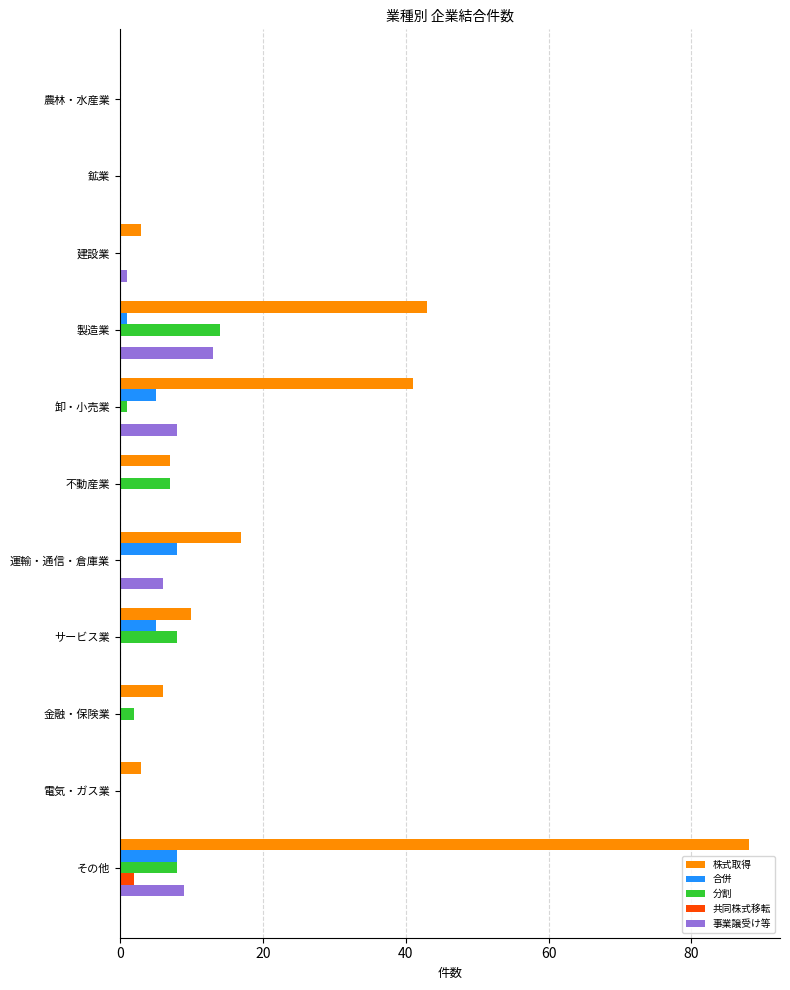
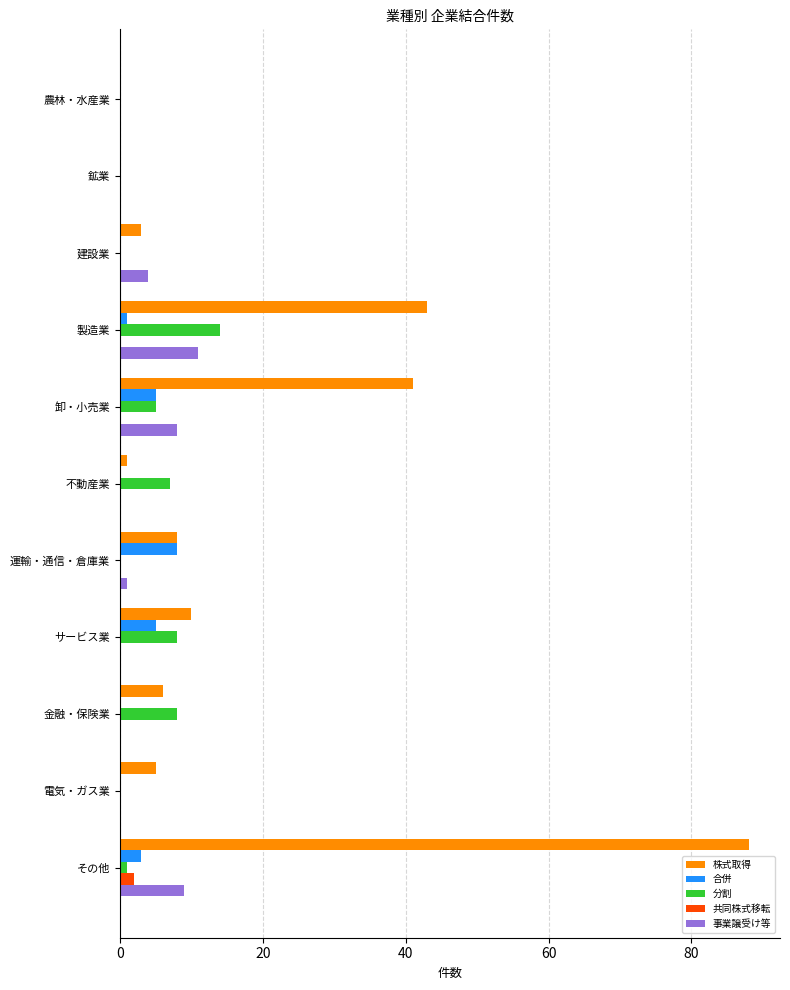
事業譲受け等, 建設業: 1 -> 4
事業譲受け等, 製造業: 13 -> 11
分割, 卸・小売業: 1 -> 5
株式取得, 不動産業: 7 -> 1
株式取得, 運輸・通信・倉庫業: 17 -> 8
事業譲受け等, 運輸・通信・倉庫業: 6 -> 1
分割, 金融・保険業: 2 -> 8
株式取得, 電気・ガス業: 3 -> 5
合併, その他: 8 -> 3
分割, その他: 8 -> 1
